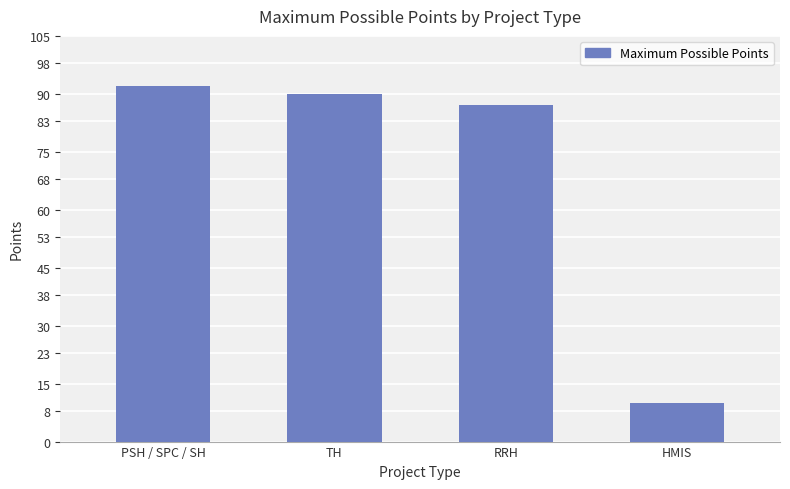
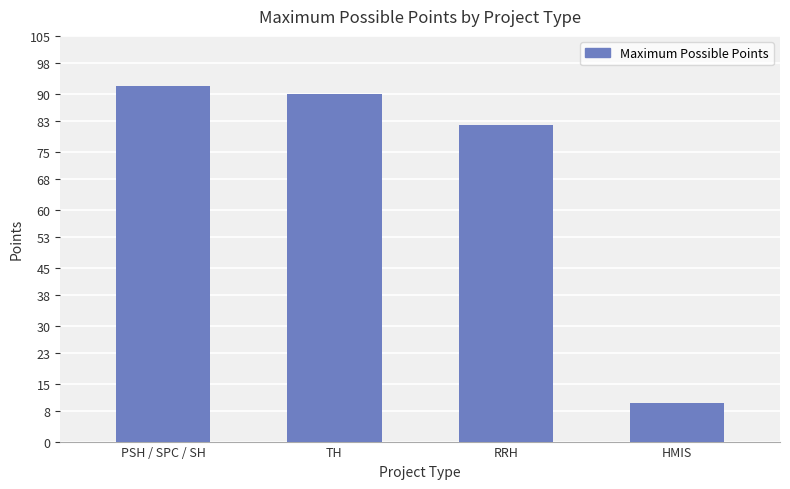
RRH: 87 -> 82
